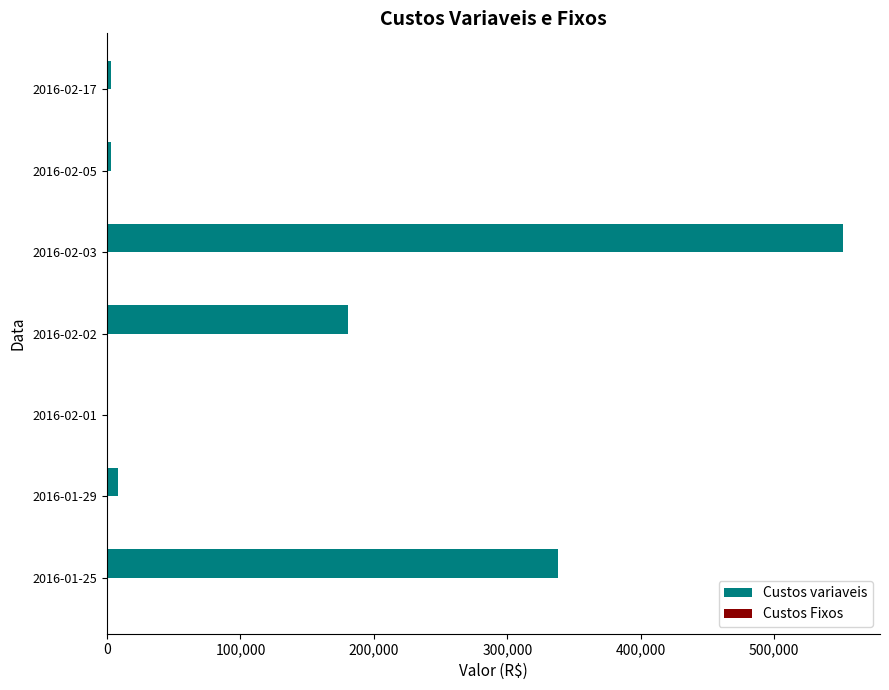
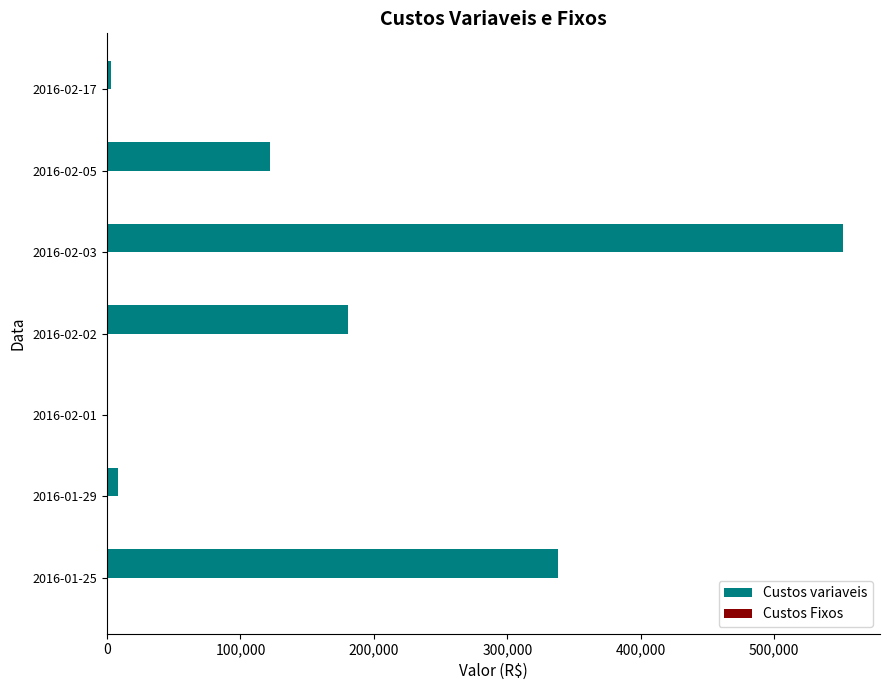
Custos variaveis, 2016-02-05: 3,000 -> 122,000
